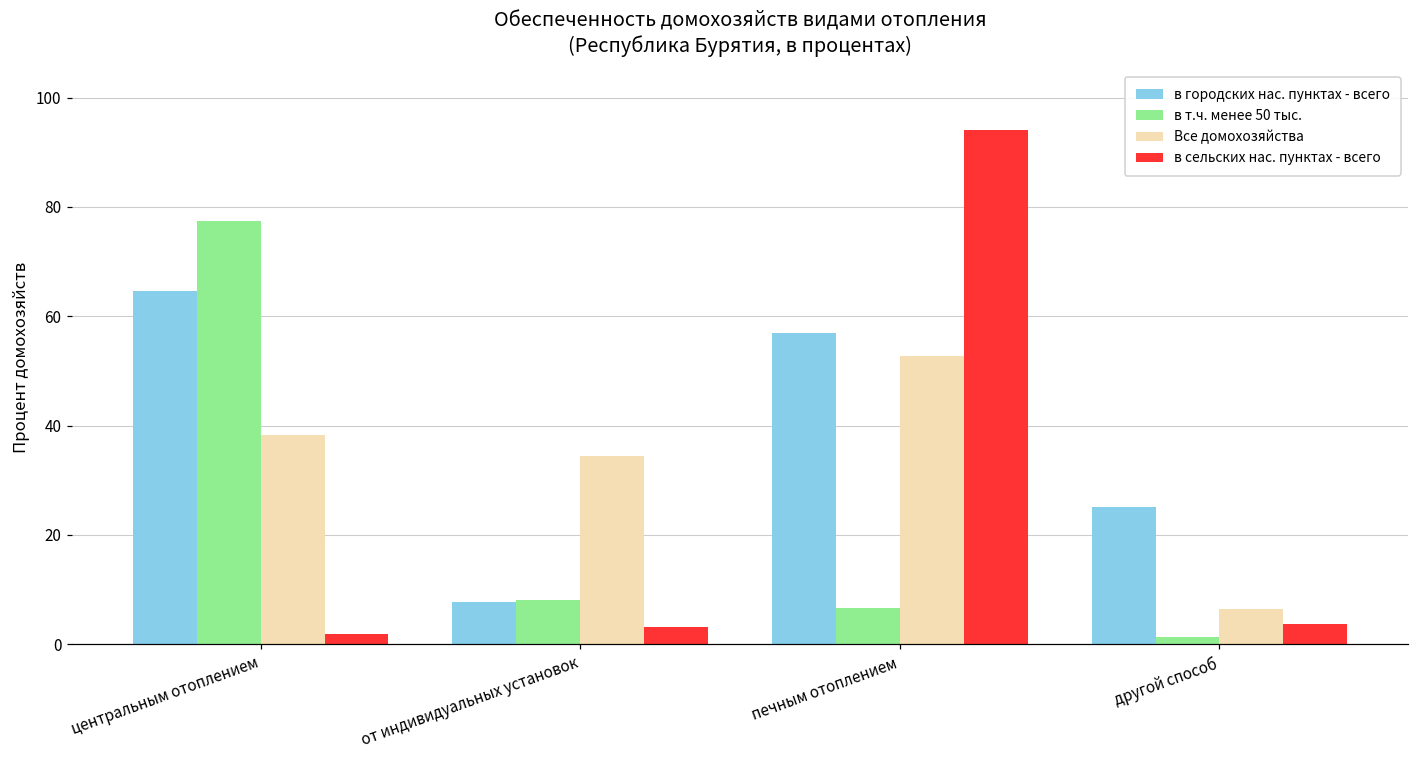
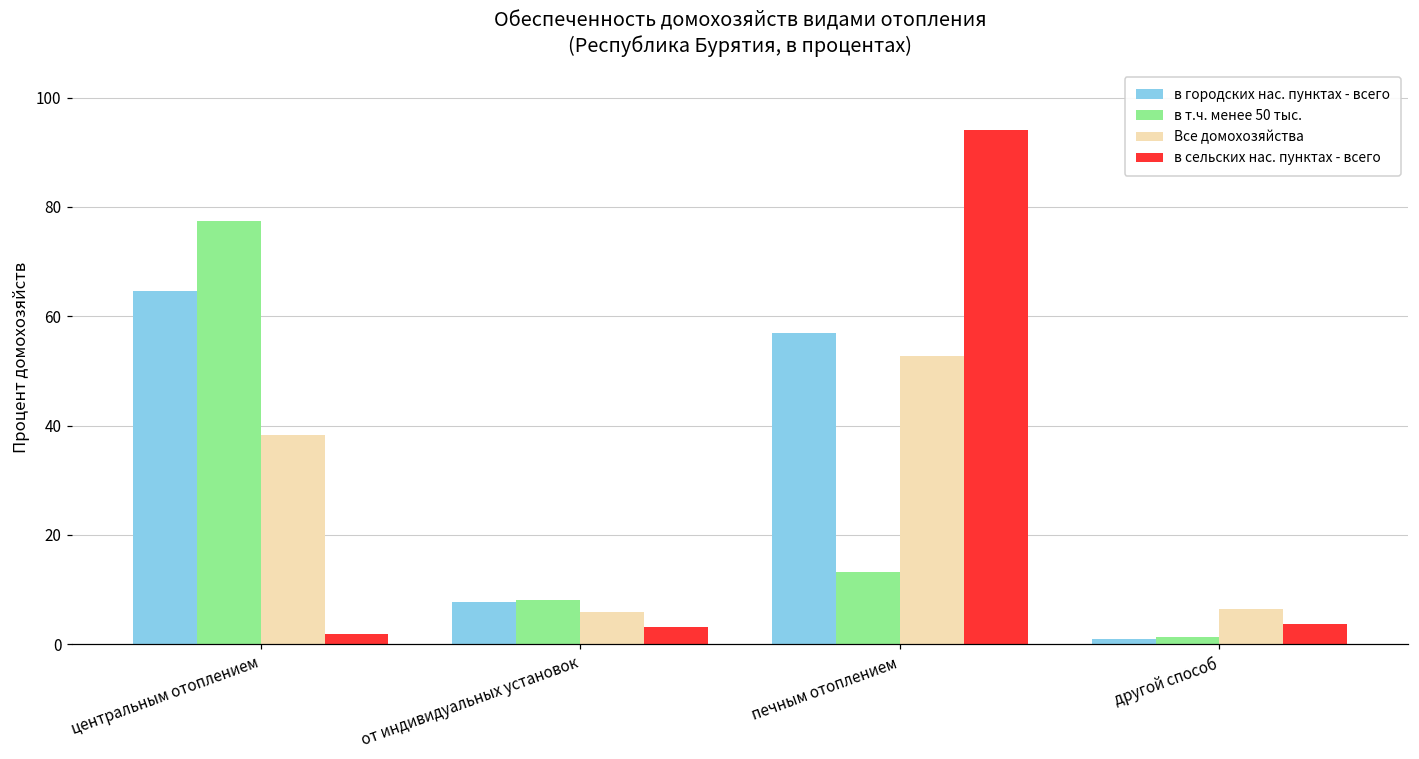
Все домохозяйства, от индивидуальных установок: 34 -> 6
в т.ч. менее 50 тыс., печным отоплением: 7 -> 13
в городских нас. пунктах - всего, другой способ: 25 -> 1
